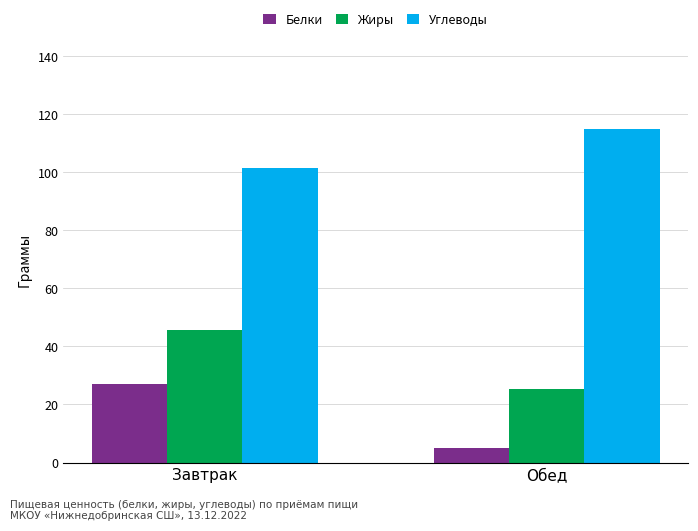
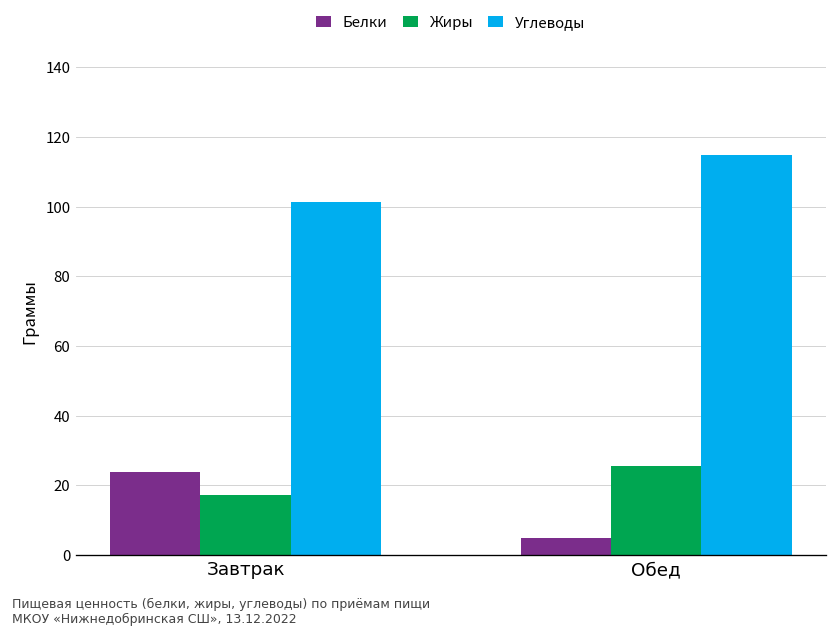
Белки, Завтрак: 27 -> 24
Жиры, Завтрак: 46 -> 17
